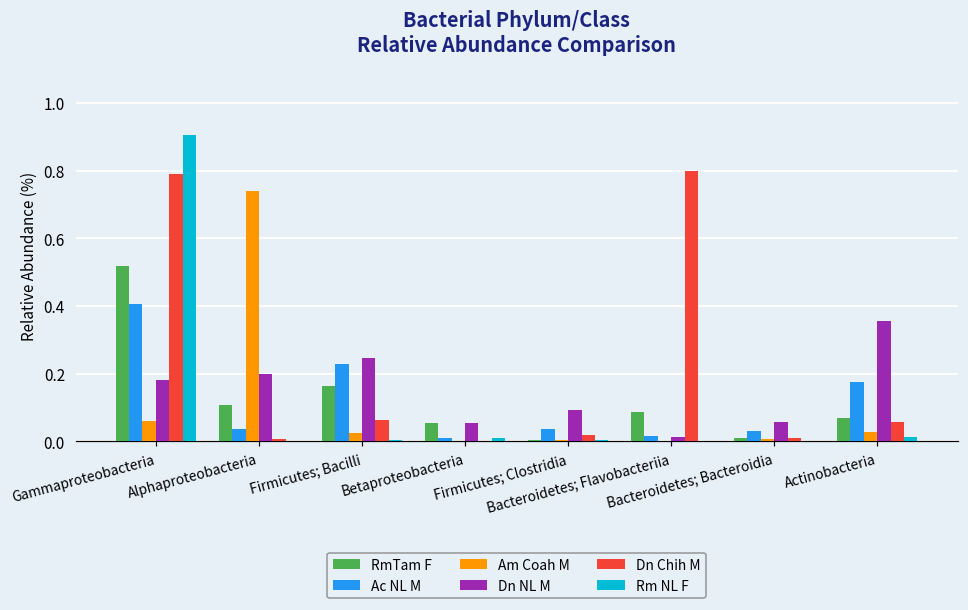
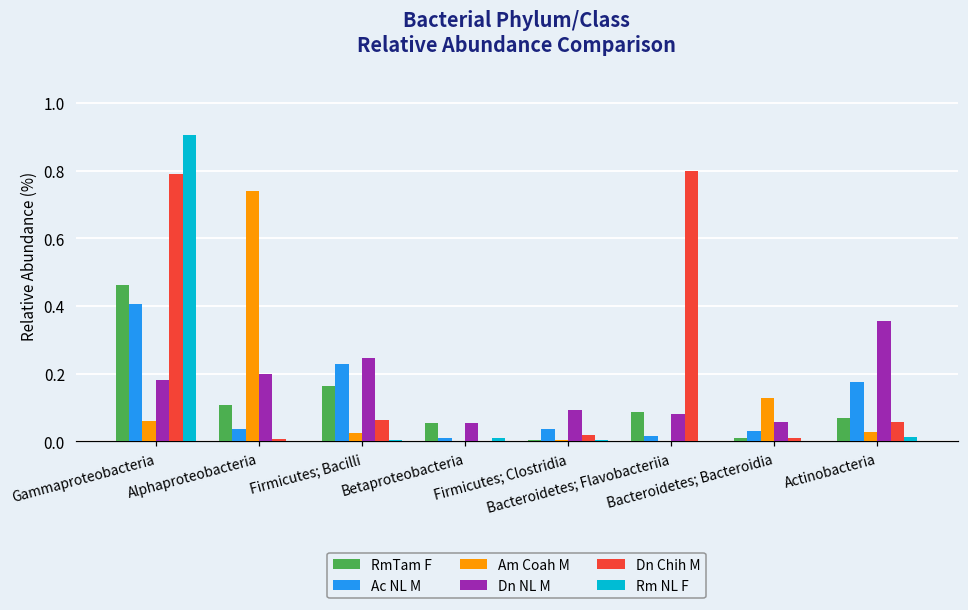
RmTam F, Gammaproteobacteria: 0.52 -> 0.46
Dn NL M, Bacteroidetes; Flavobacteriia: 0.01 -> 0.08
Am Coah M, Bacteroidetes; Bacteroidia: 0.01 -> 0.13
